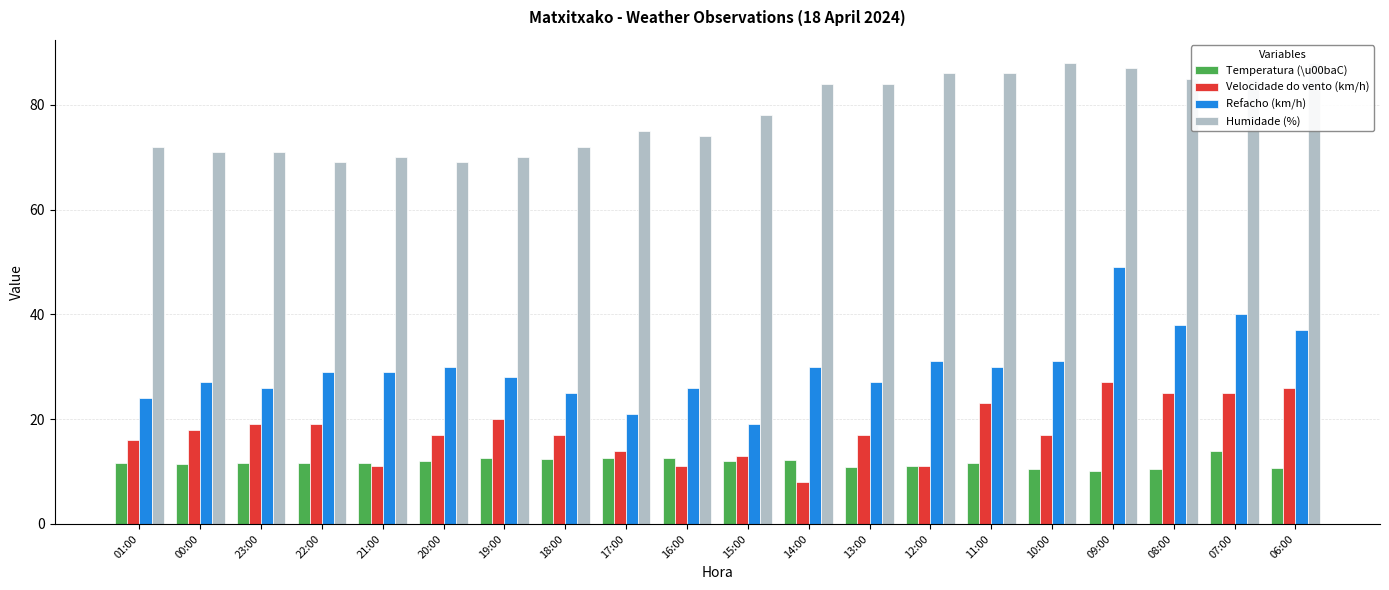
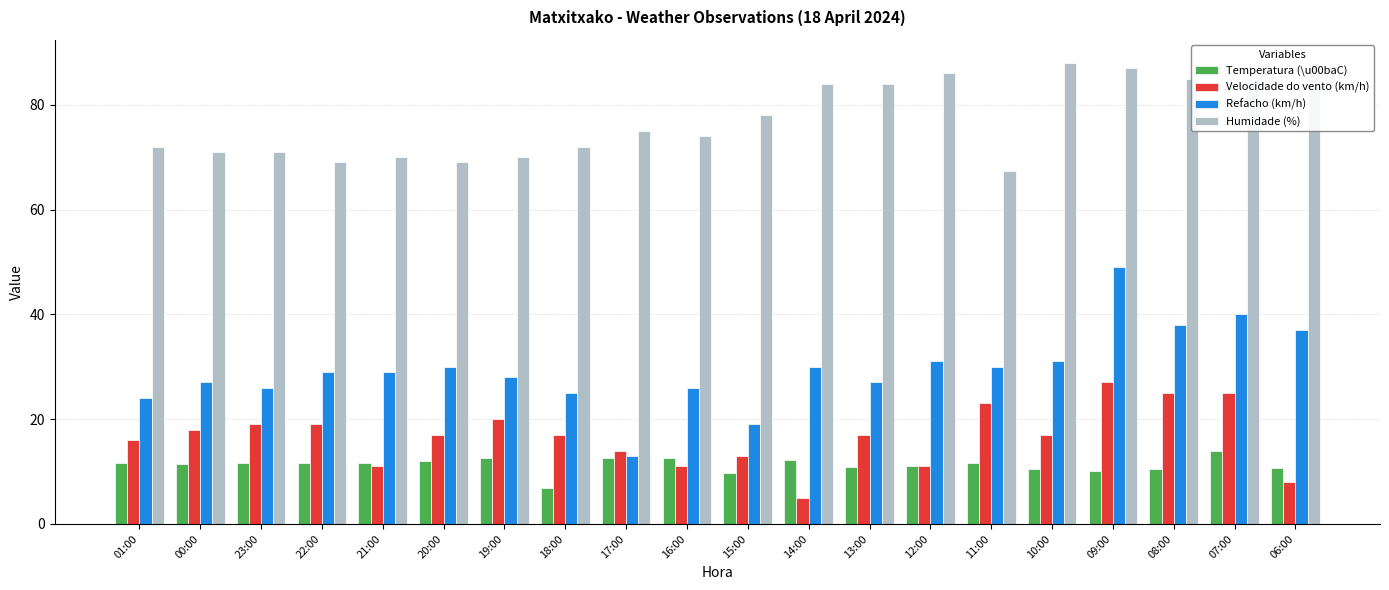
Temperatura (\u00baC), 18:00: 12 -> 7
Refacho (km/h), 17:00: 21 -> 13
Temperatura (\u00baC), 15:00: 12 -> 10
Velocidade do vento (km/h), 14:00: 8 -> 5
Humidade (%), 11:00: 86 -> 67
Velocidade do vento (km/h), 06:00: 26 -> 8
